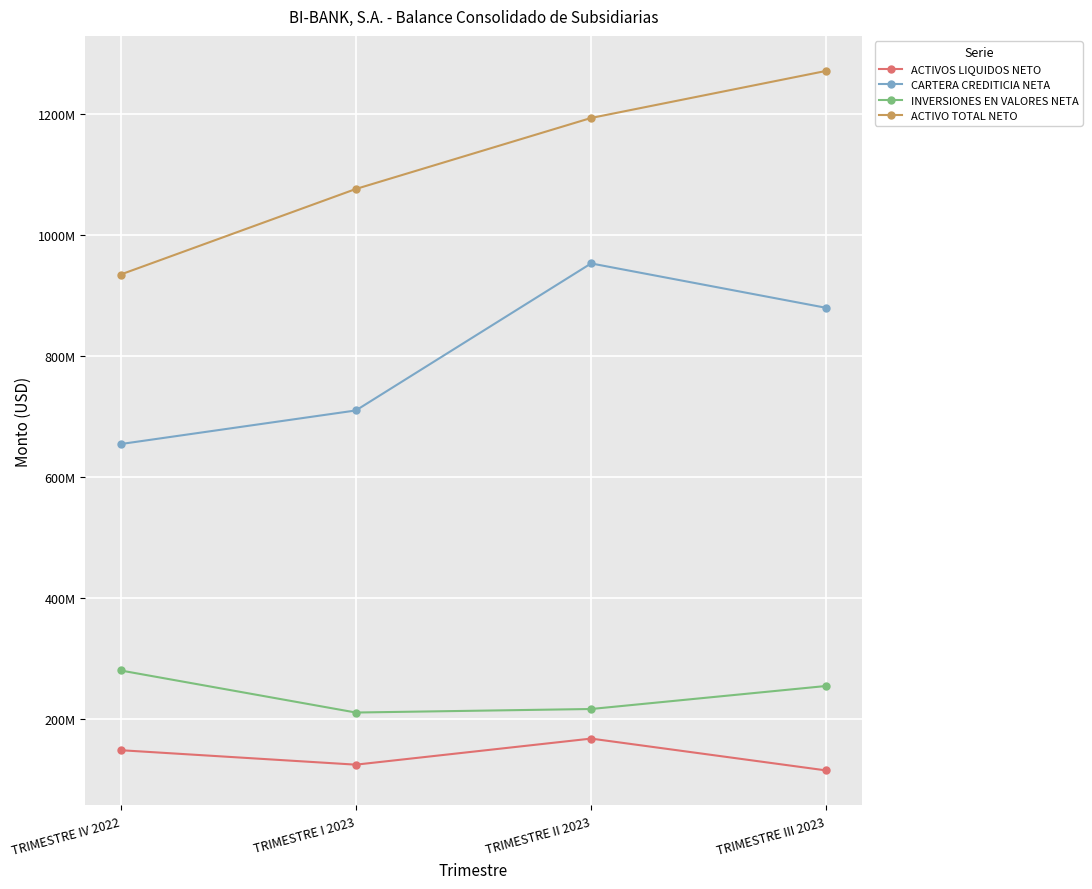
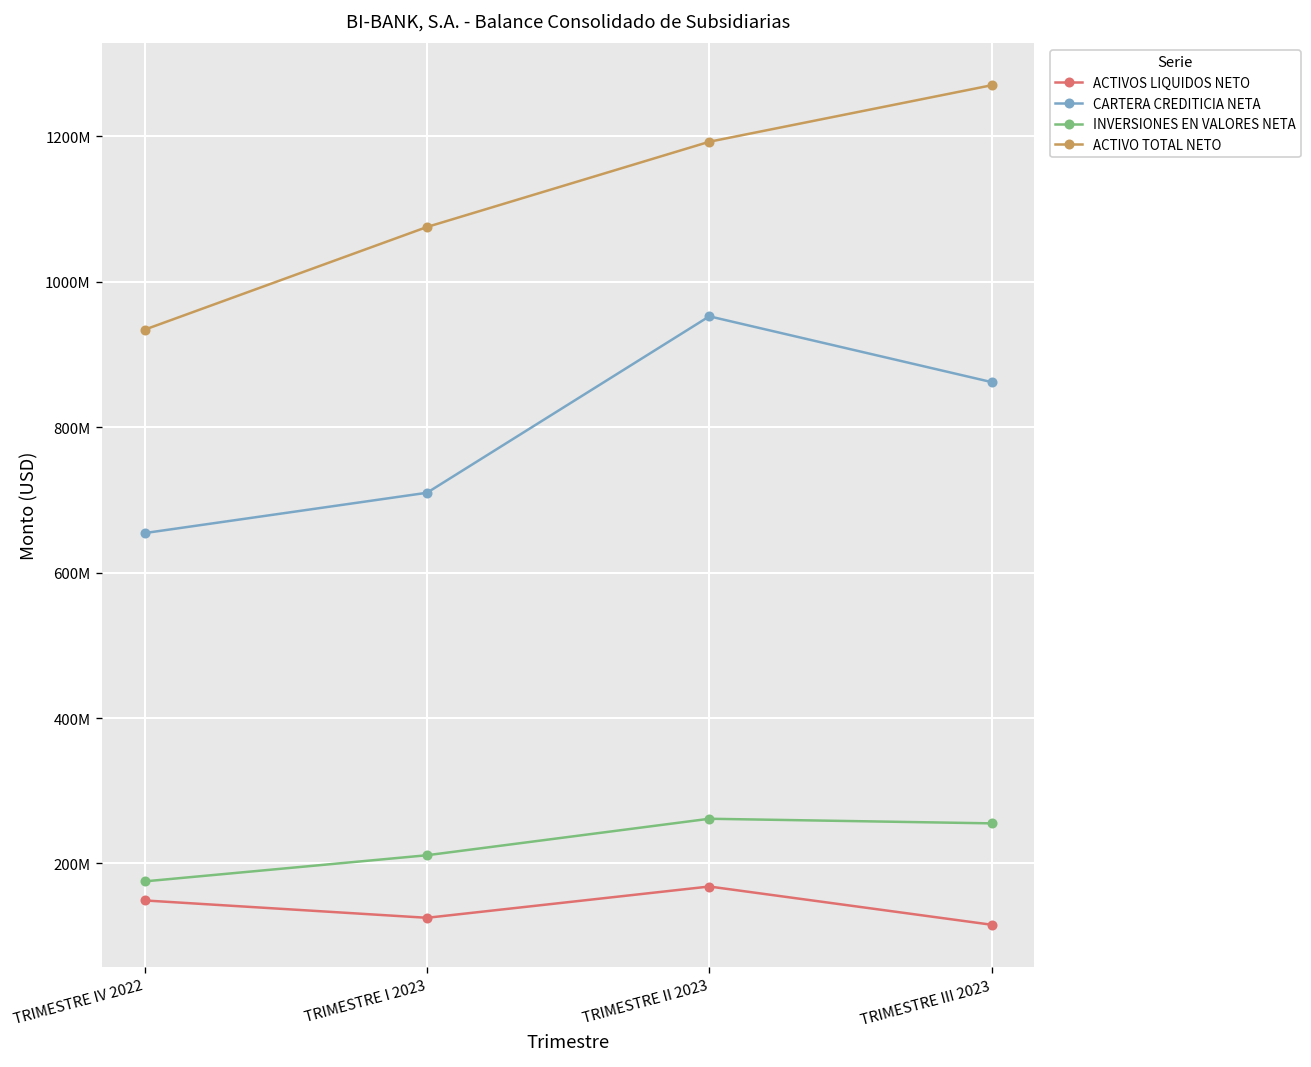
INVERSIONES EN VALORES NETA, TRIMESTRE IV 2022: 280000000 -> 180000000
INVERSIONES EN VALORES NETA, TRIMESTRE II 2023: 220000000 -> 260000000
CARTERA CREDITICIA NETA, TRIMESTRE III 2023: 880000000 -> 860000000
